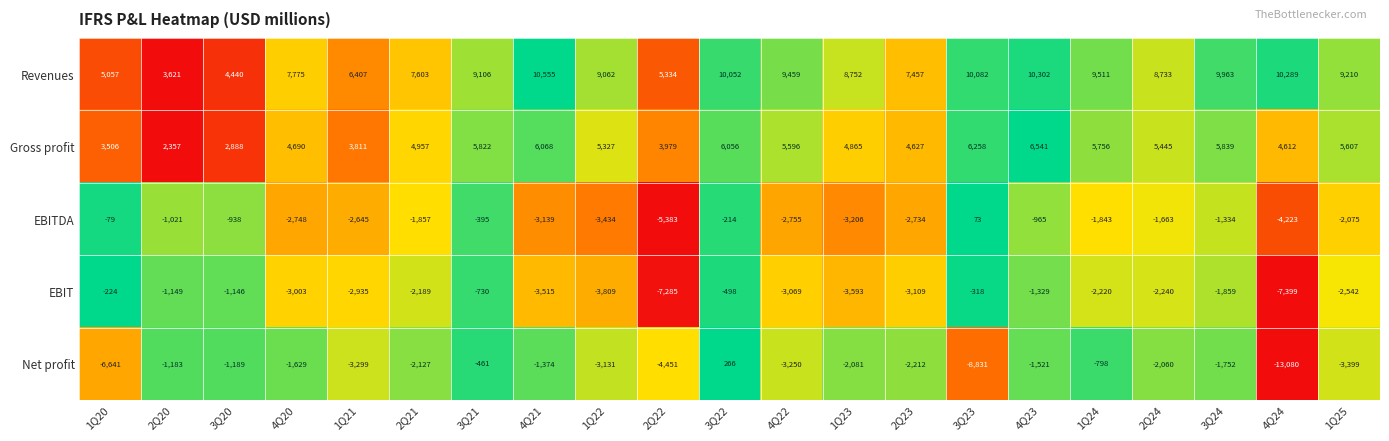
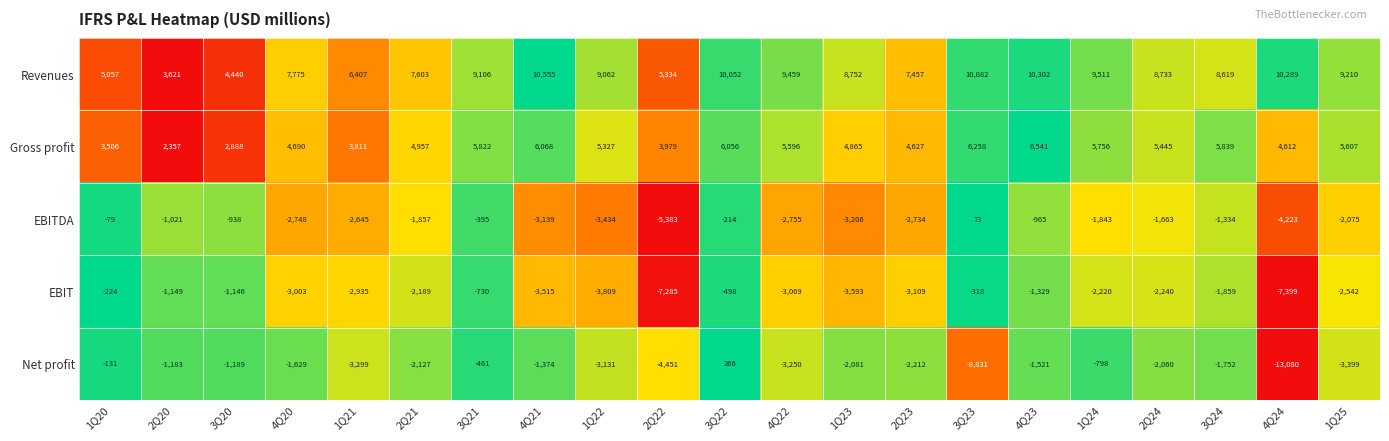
Revenues, 3Q24: 9,963 -> 8,619
Net profit, 1Q20: -6,641 -> -131
